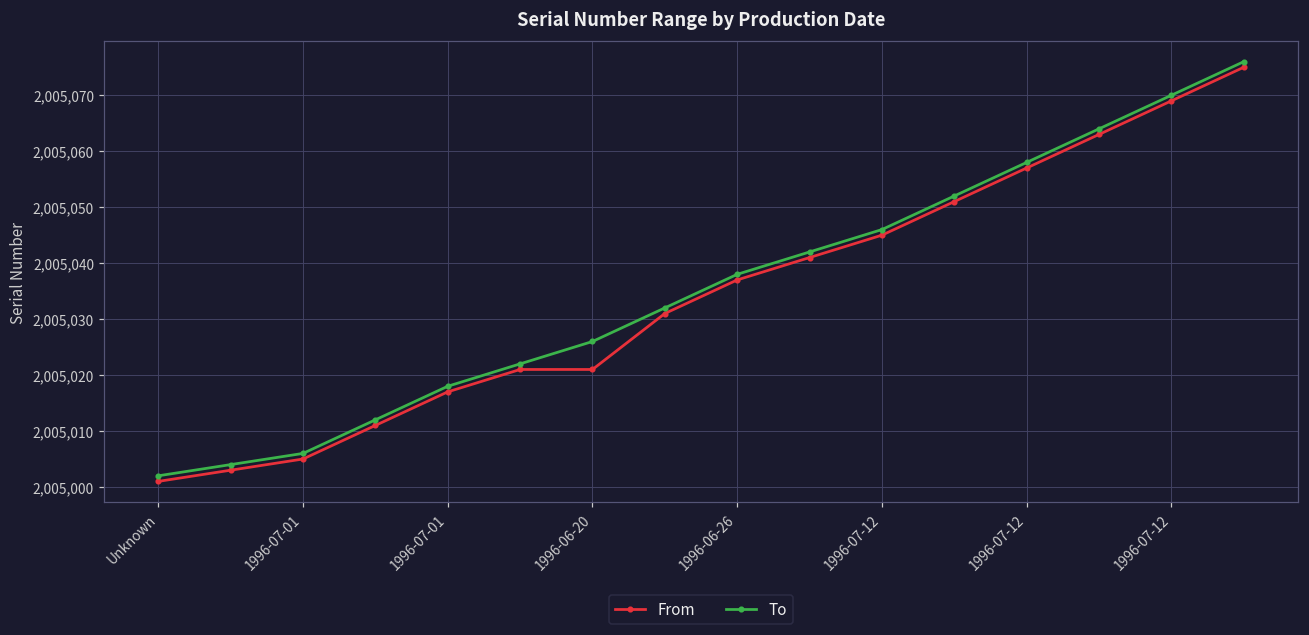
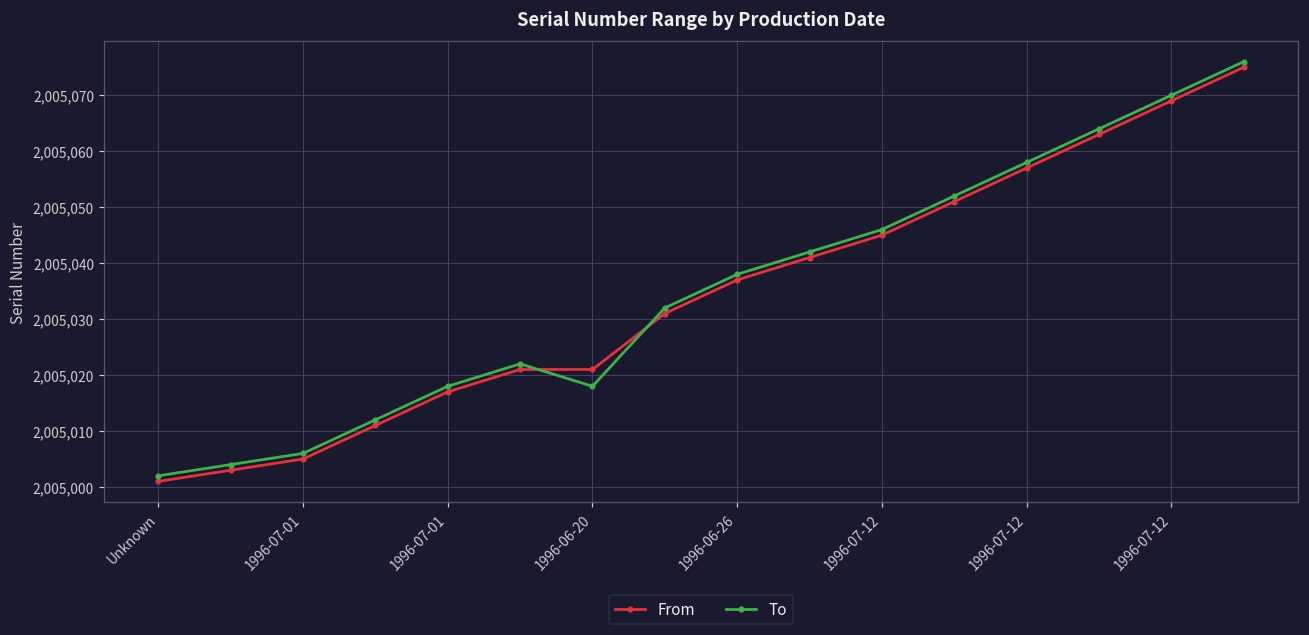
To, 1996-06-20: 2,005,026 -> 2,005,018
